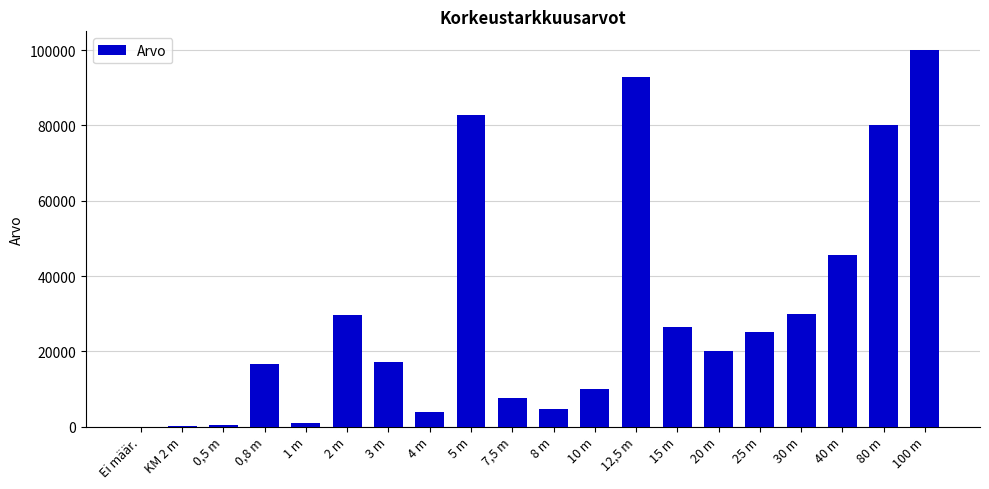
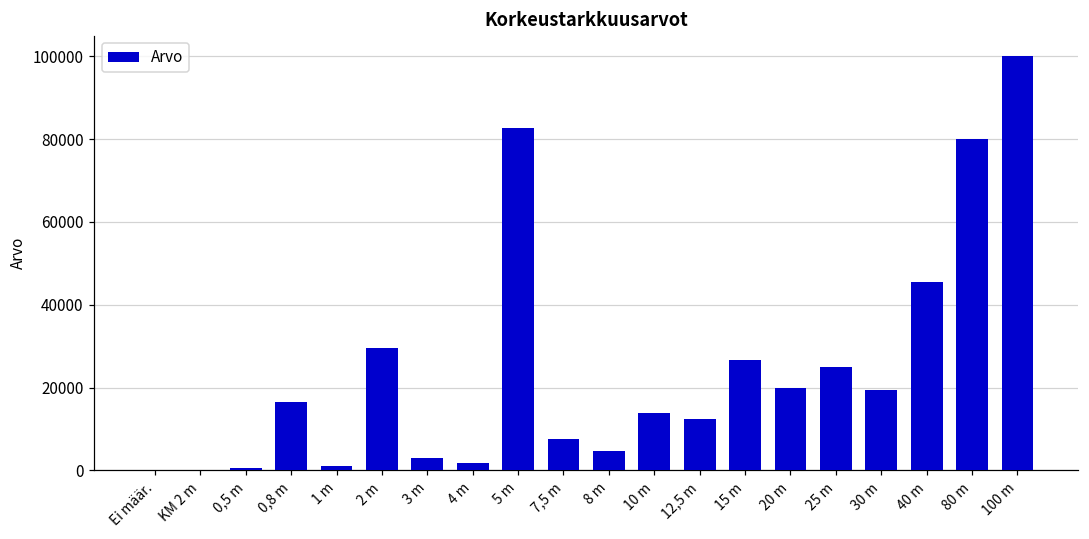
3 m: 17000 -> 3000
4 m: 4000 -> 2000
10 m: 10000 -> 14000
12,5 m: 93000 -> 13000
30 m: 30000 -> 19000
